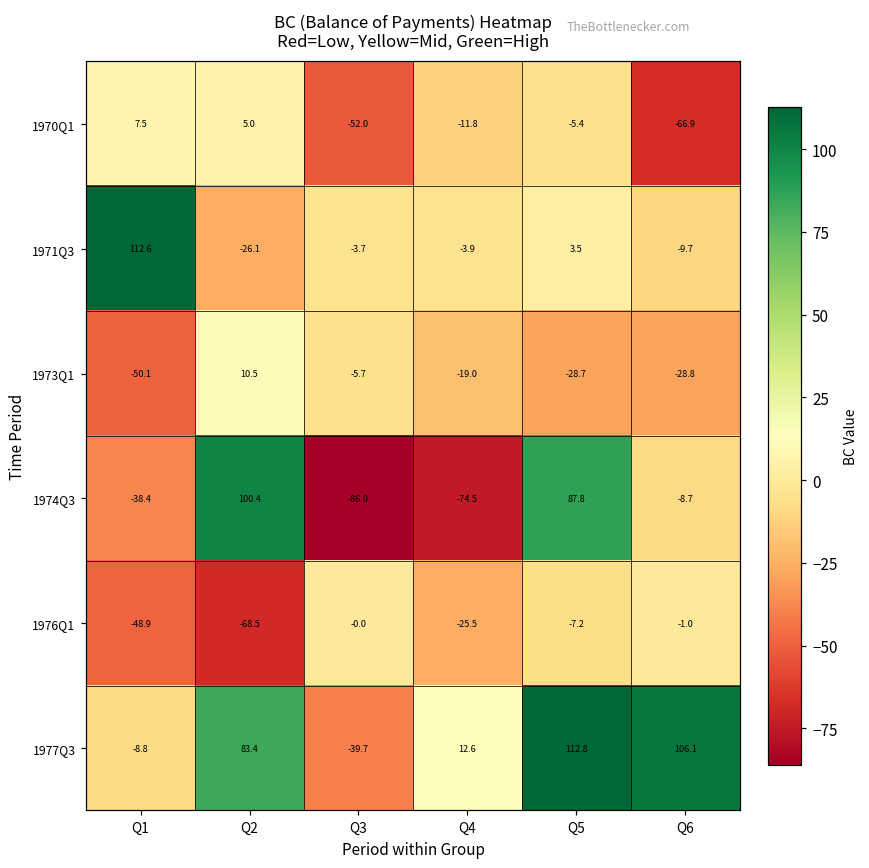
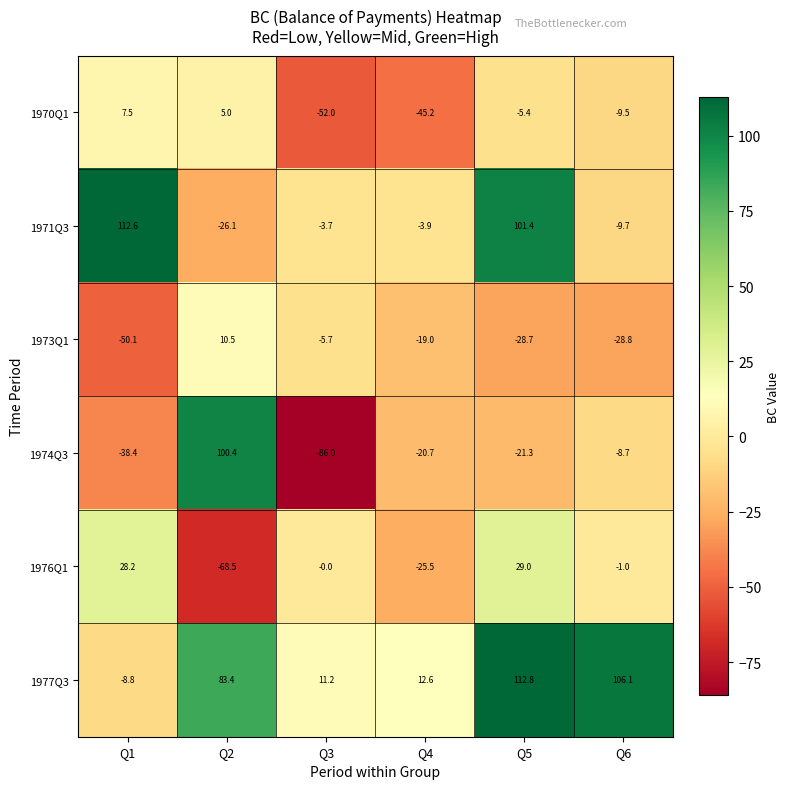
1970Q1, Q4: -11.8 -> -45.2
1970Q1, Q6: -66.9 -> -9.5
1971Q3, Q5: 3.5 -> 101.4
1974Q3, Q4: -74.5 -> -20.7
1974Q3, Q5: 87.8 -> -21.3
1976Q1, Q1: -48.9 -> 28.2
1976Q1, Q5: -7.2 -> 29.0
1977Q3, Q3: -39.7 -> 11.2
